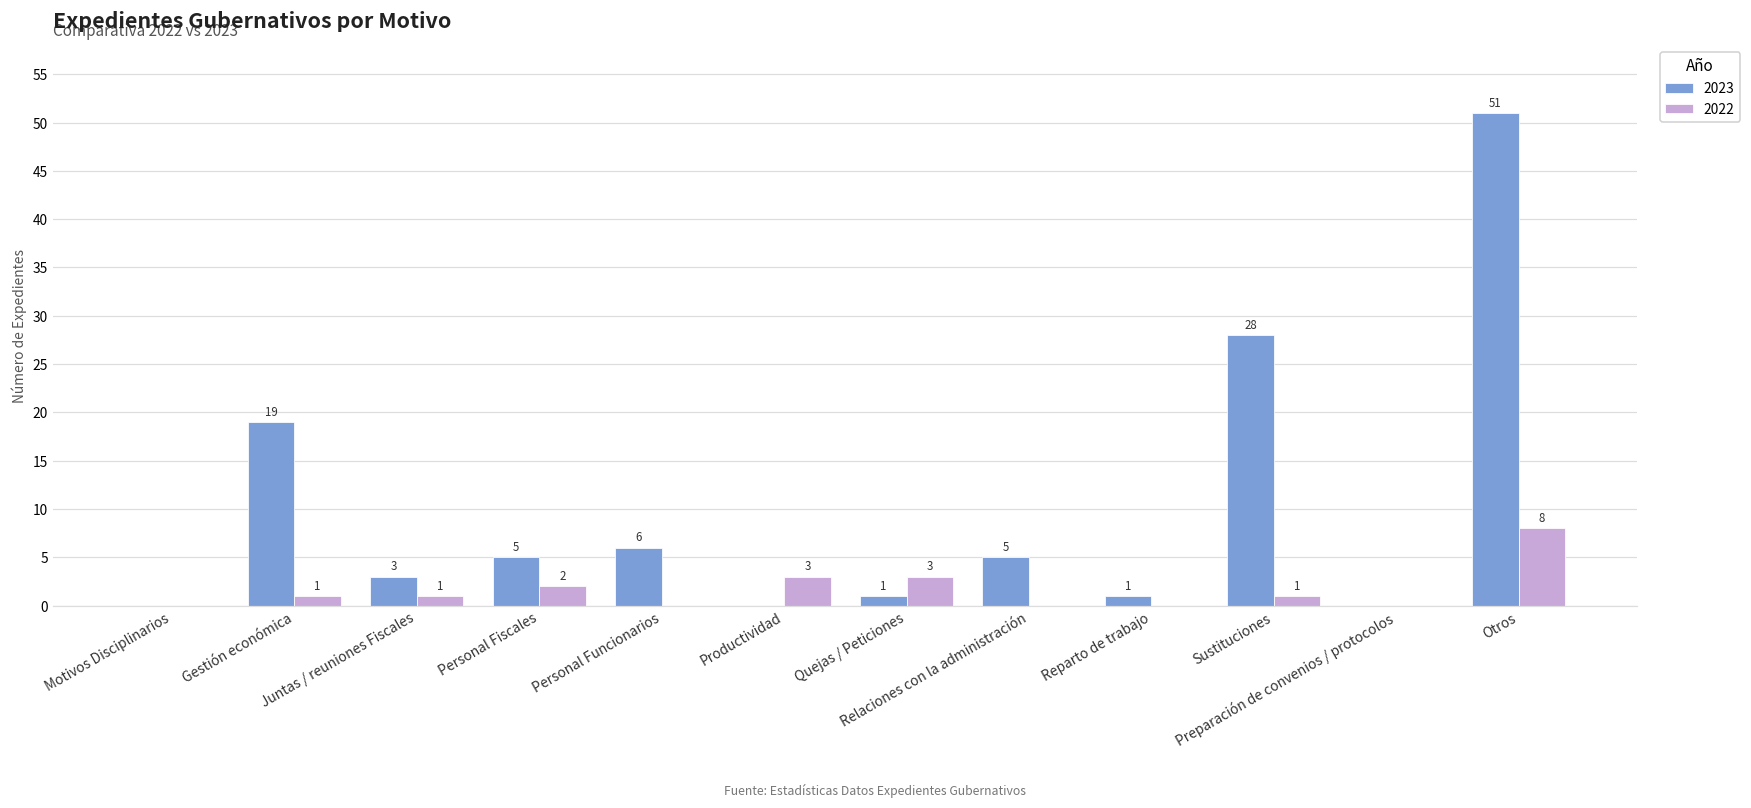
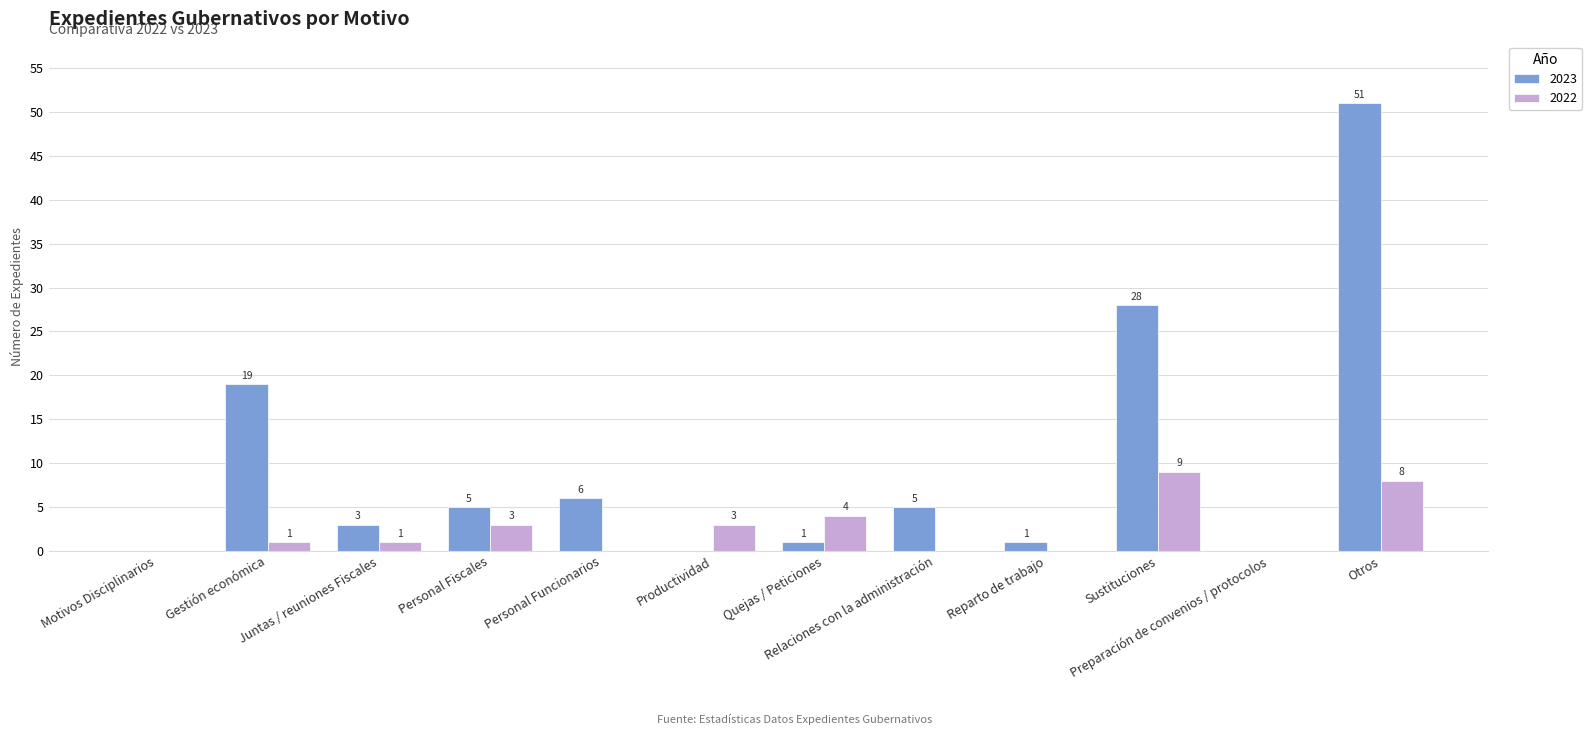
2022, Personal Fiscales: 2 -> 3
2022, Quejas / Peticiones: 3 -> 4
2022, Sustituciones: 1 -> 9
